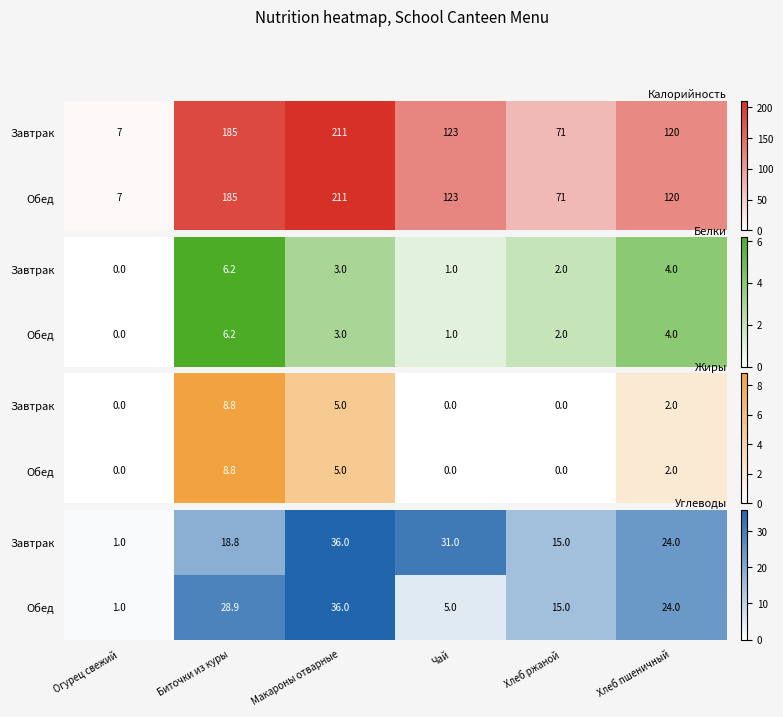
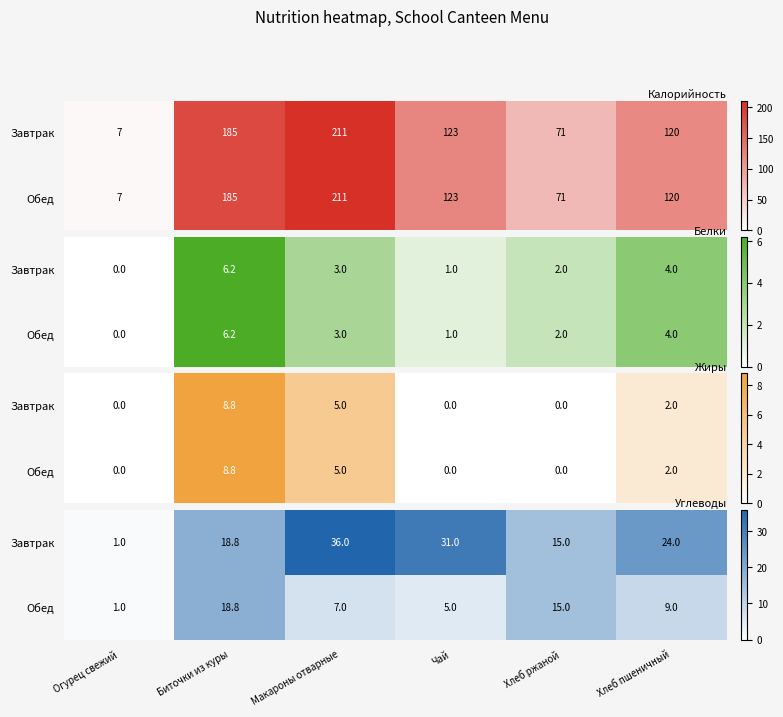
Углеводы, Обед, Биточки из куры: 28.9 -> 18.8
Углеводы, Обед, Макароны отварные: 36.0 -> 7.0
Углеводы, Обед, Хлеб пшеничный: 24.0 -> 9.0
